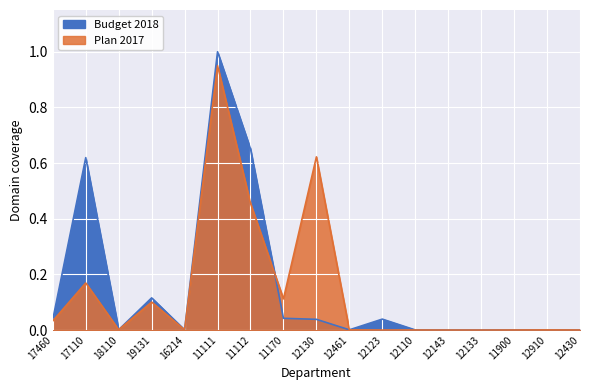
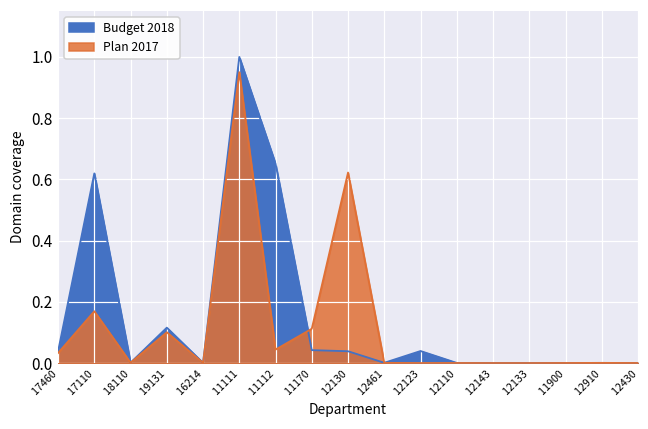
Plan 2017, 11112: 0.46 -> 0.04
